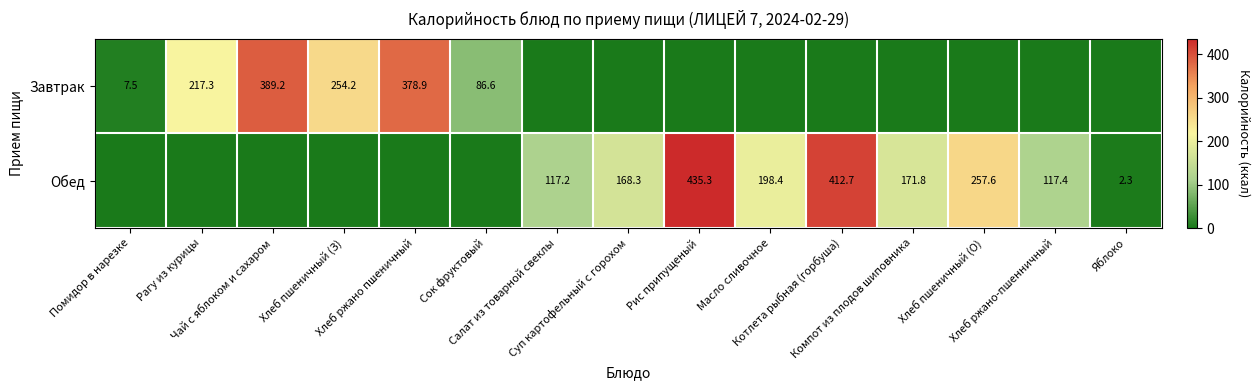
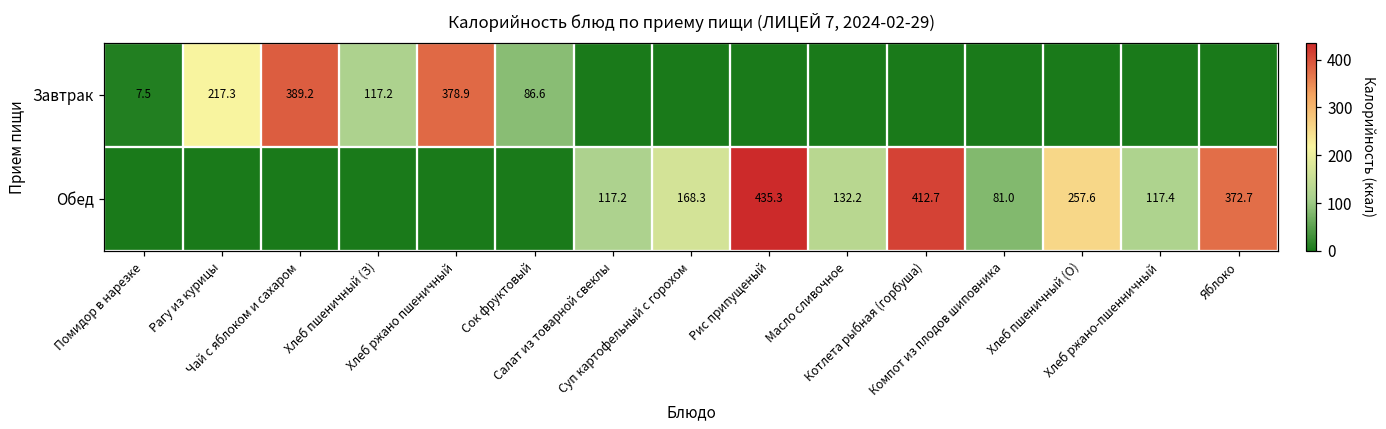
Завтрак, Хлеб пшеничный (З): 254.2 -> 117.2
Обед, Масло сливочное: 198.4 -> 132.2
Обед, Компот из плодов шиповника: 171.8 -> 81.0
Обед, Яблоко: 2.3 -> 372.7
